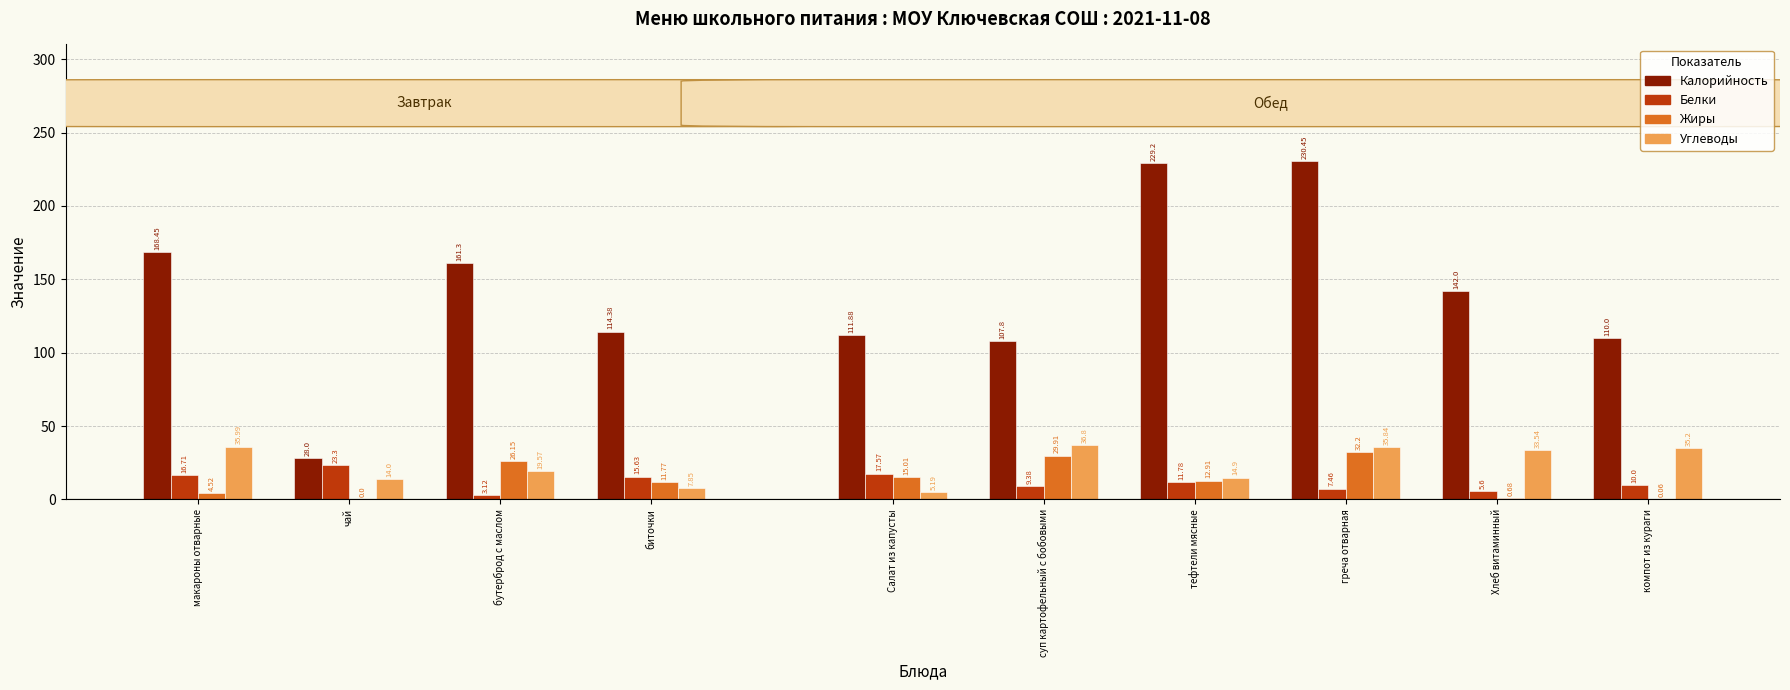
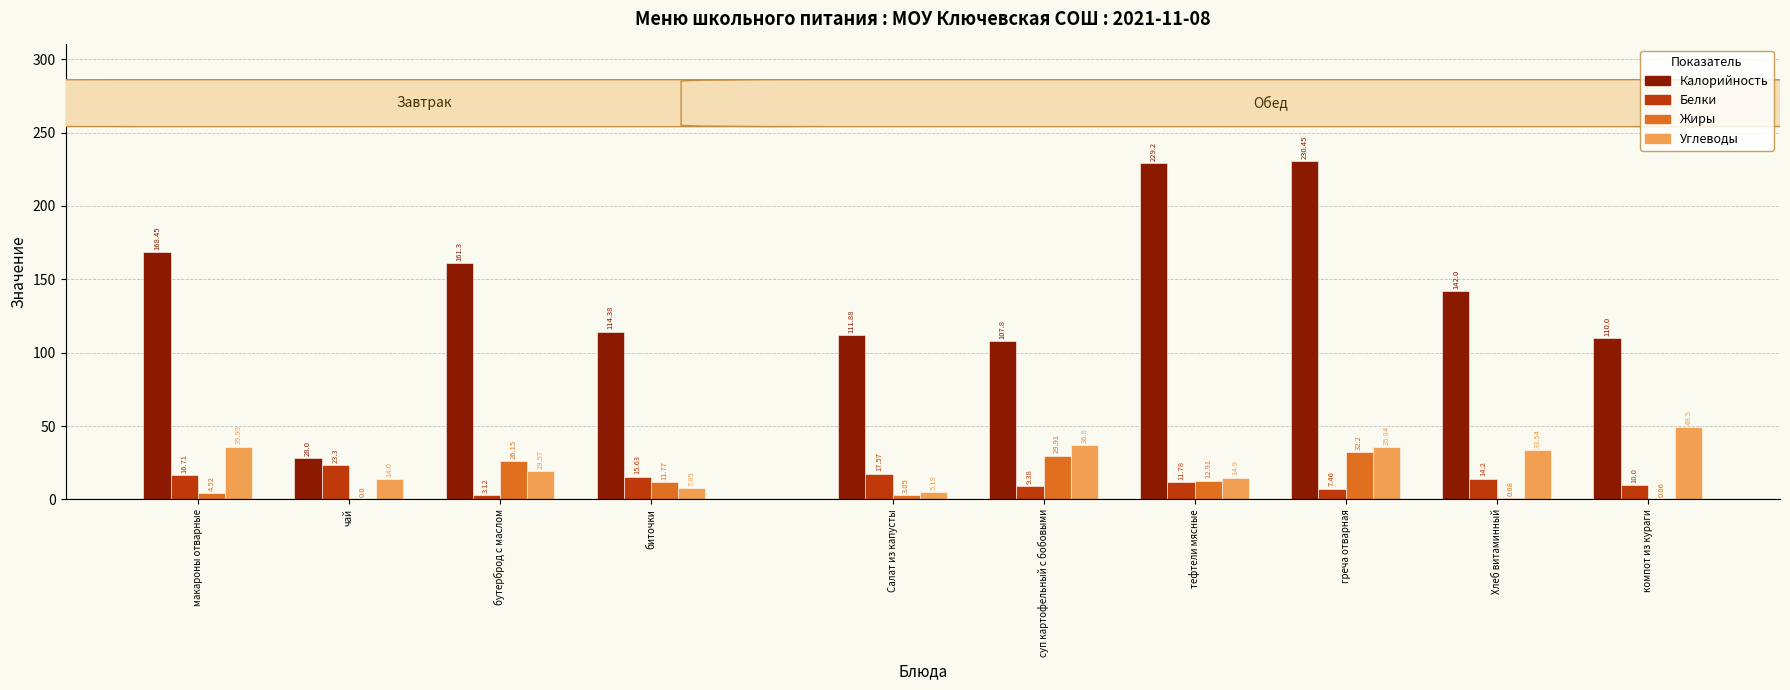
Жиры, Салат из капусты: 15.01 -> 3.05
Белки, Хлеб витаминный: 5.6 -> 14.2
Углеводы, компот из кураги: 35.2 -> 49.5
